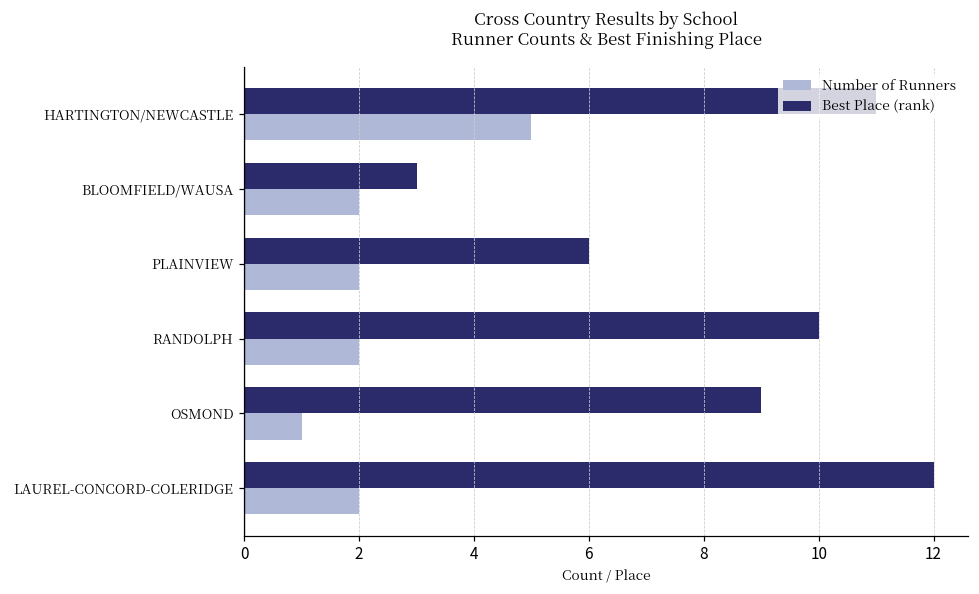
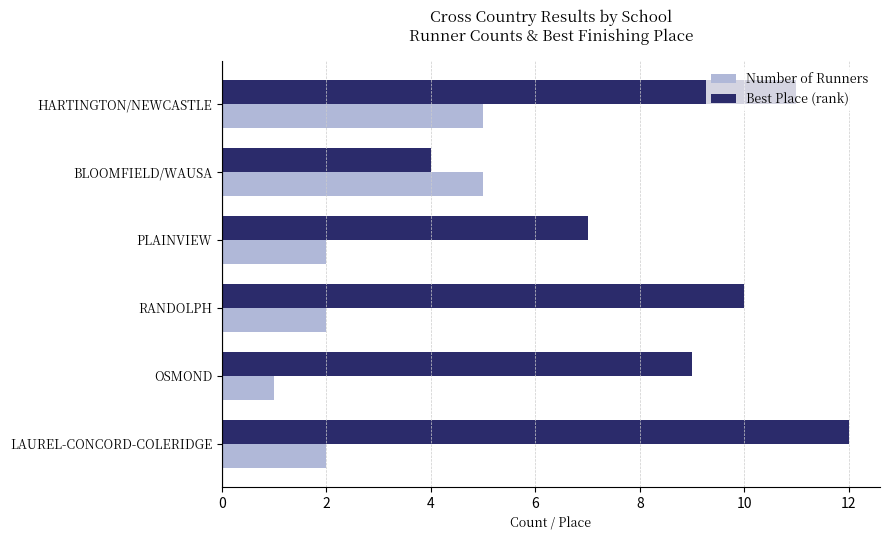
Best Place (rank), BLOOMFIELD/WAUSA: 3 -> 4
Number of Runners, BLOOMFIELD/WAUSA: 2 -> 5
Best Place (rank), PLAINVIEW: 6 -> 7
